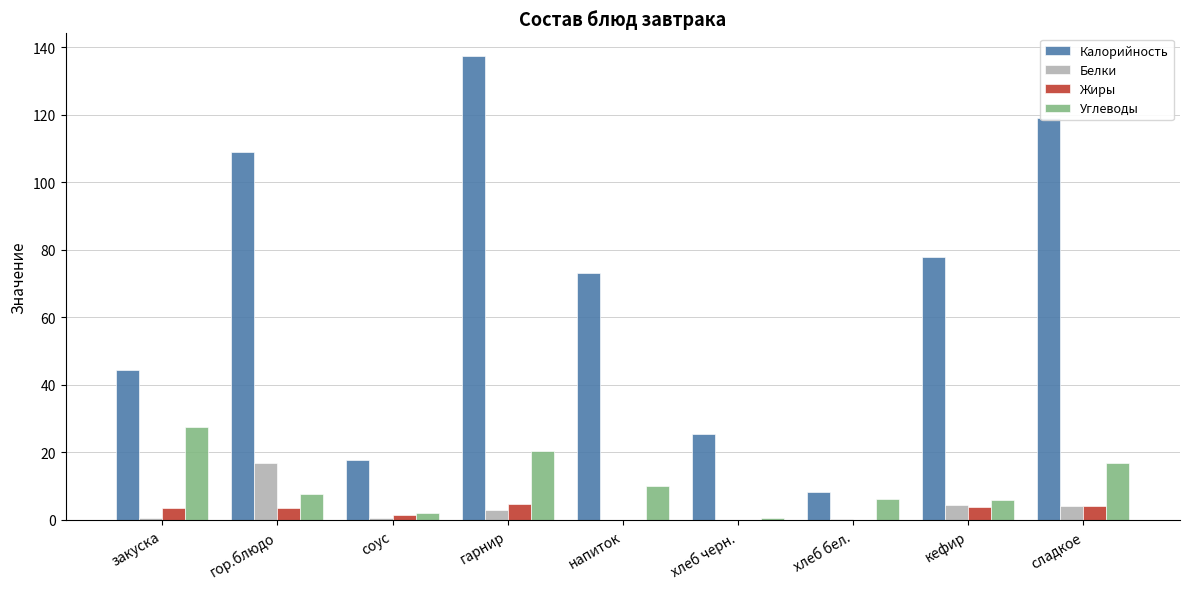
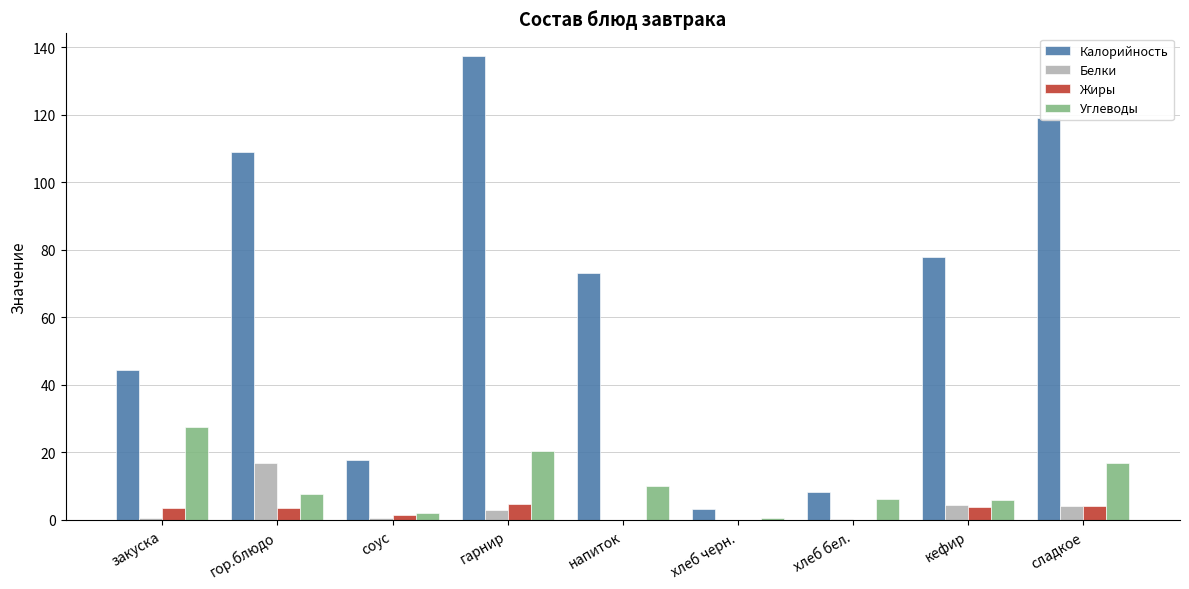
Калорийность, хлеб черн.: 25 -> 3
